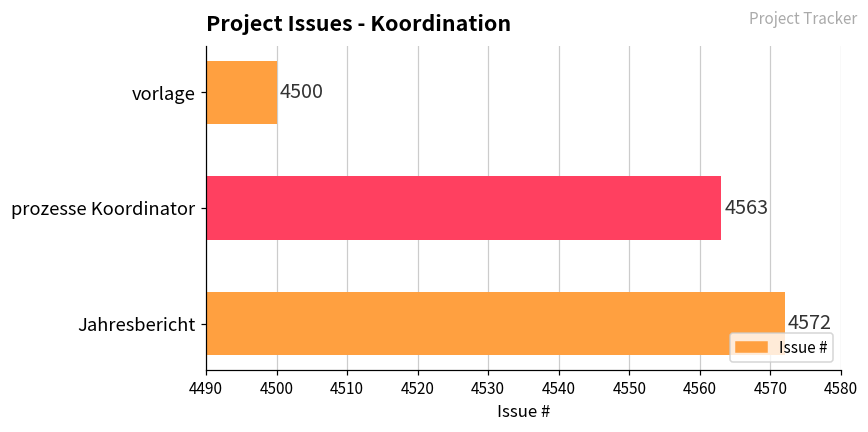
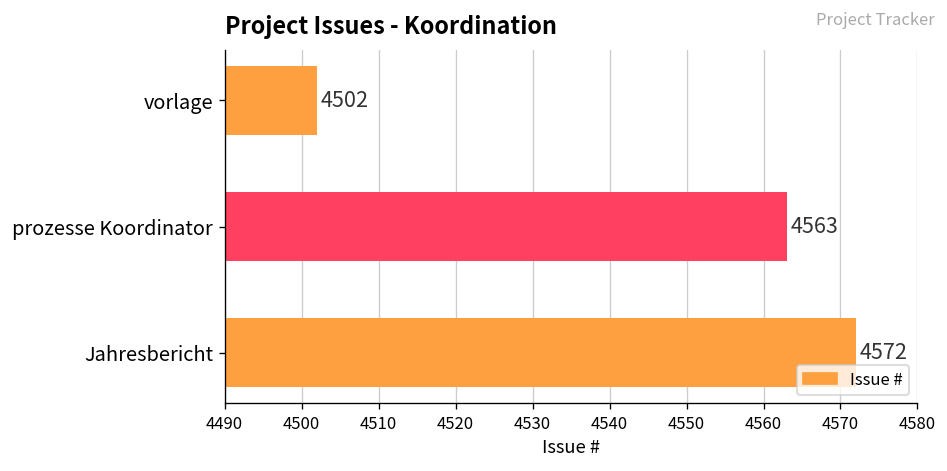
vorlage: 4500 -> 4502
